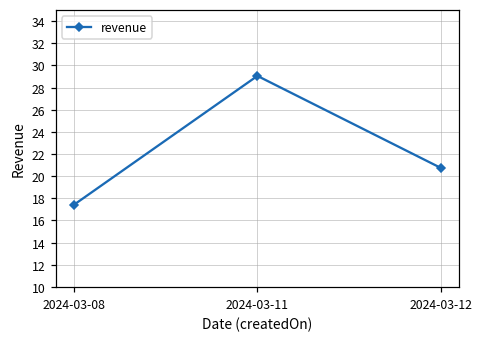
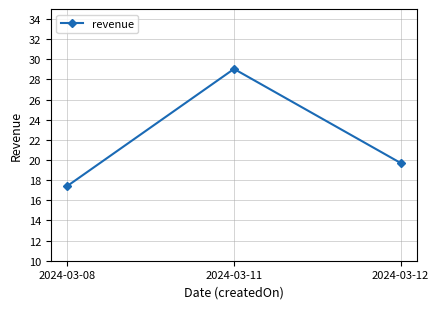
2024-03-12: 20.8 -> 19.7
